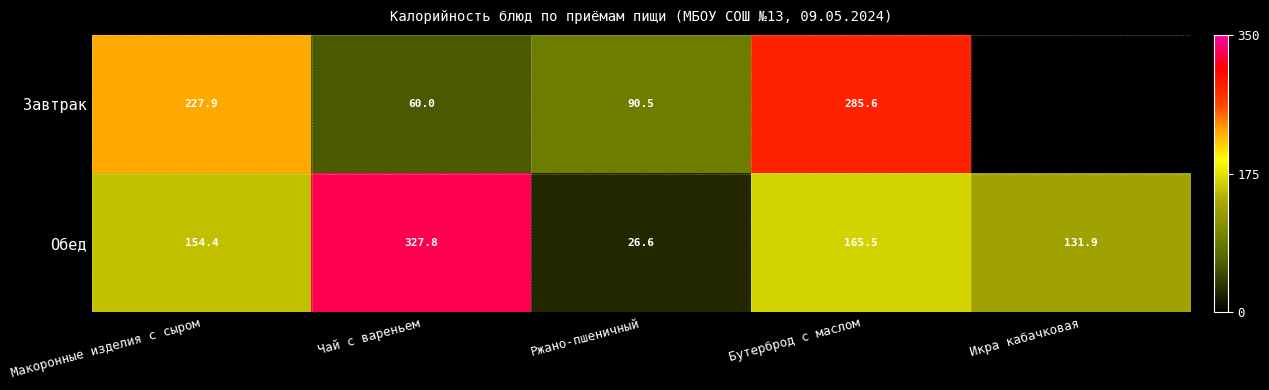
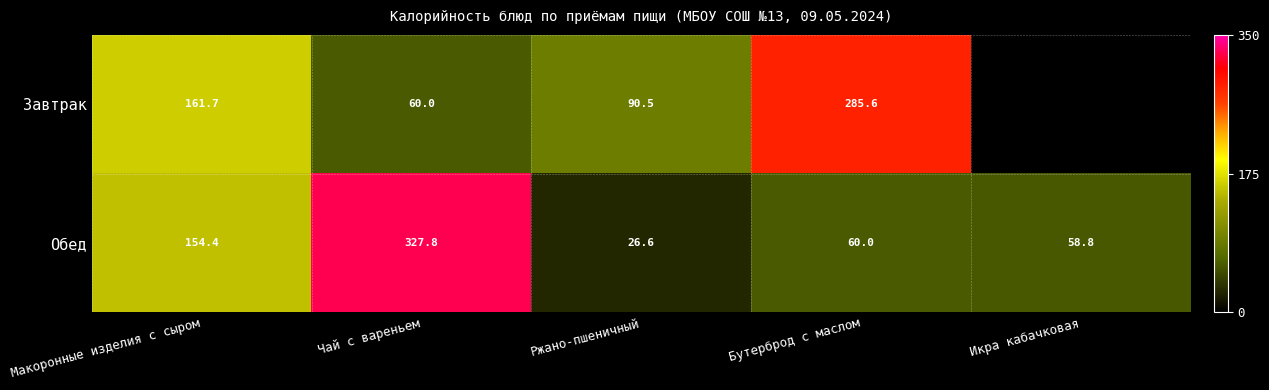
Завтрак, Макоронные изделия с сыром: 227.9 -> 161.7
Обед, Бутерброд с маслом: 165.5 -> 60.0
Обед, Икра кабачковая: 131.9 -> 58.8
